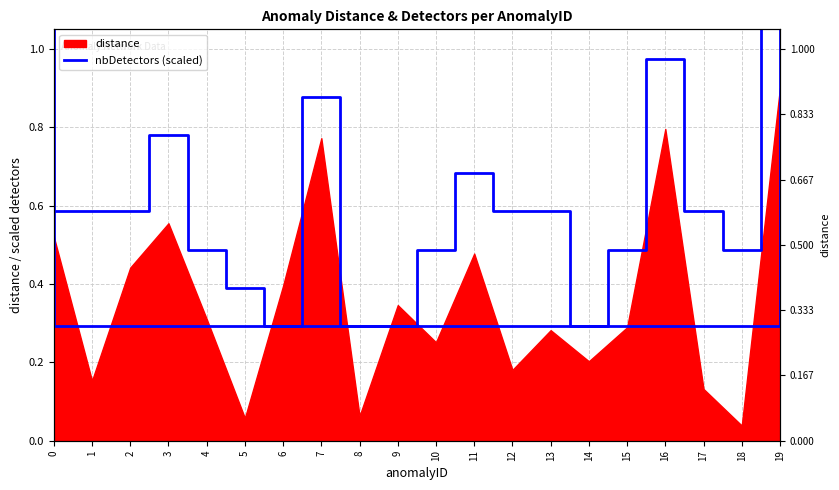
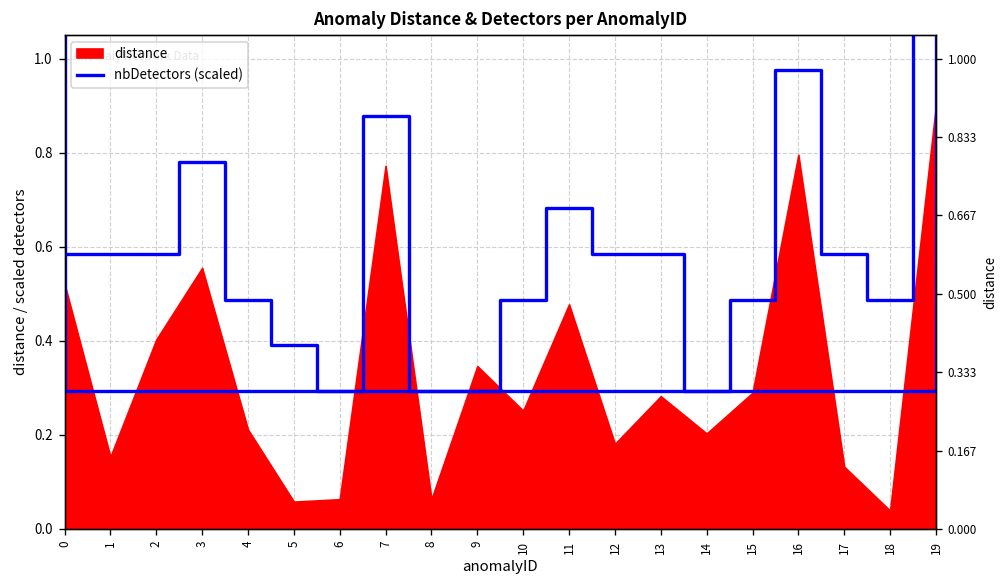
distance, 2: 0.44 -> 0.40
distance, 4: 0.31 -> 0.21
distance, 6: 0.40 -> 0.06
